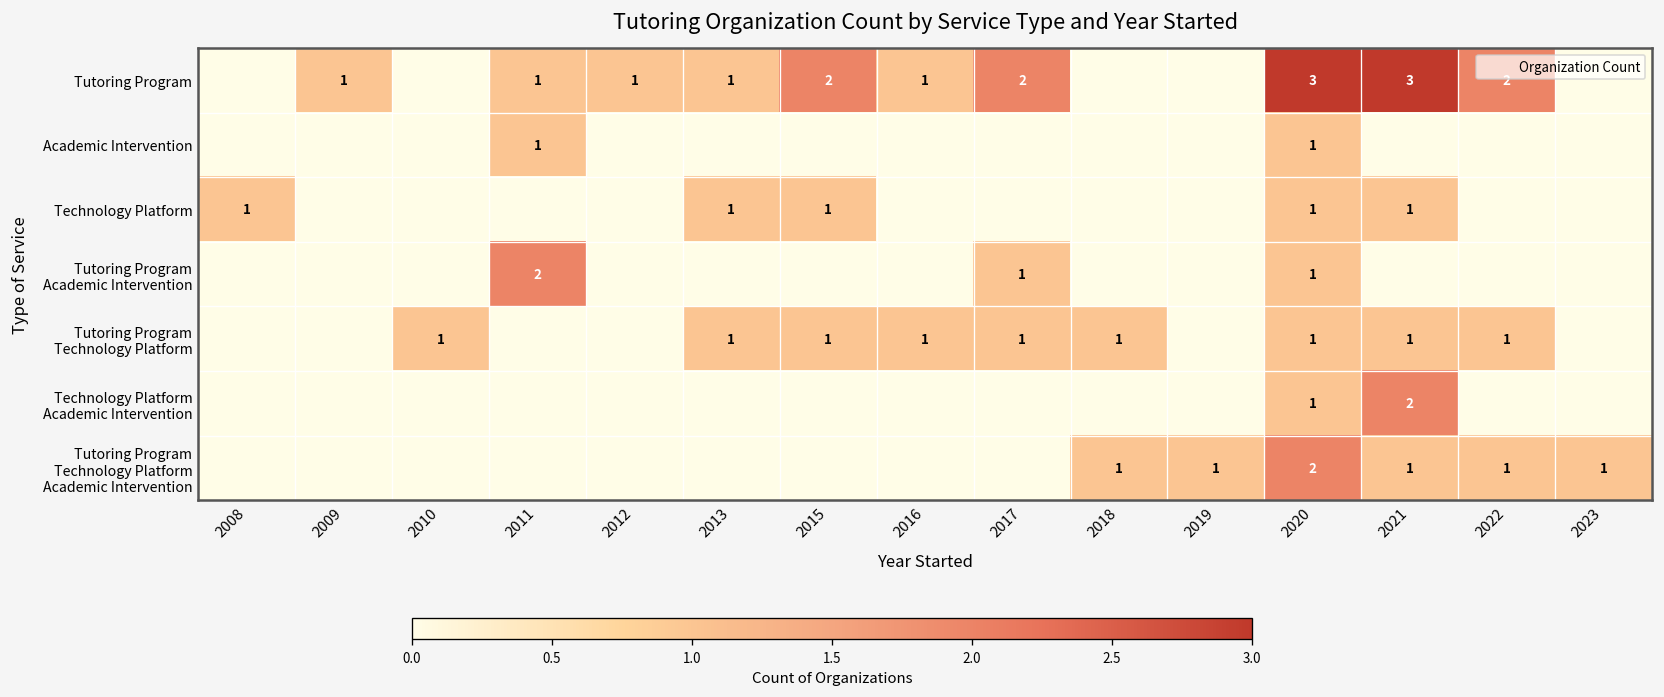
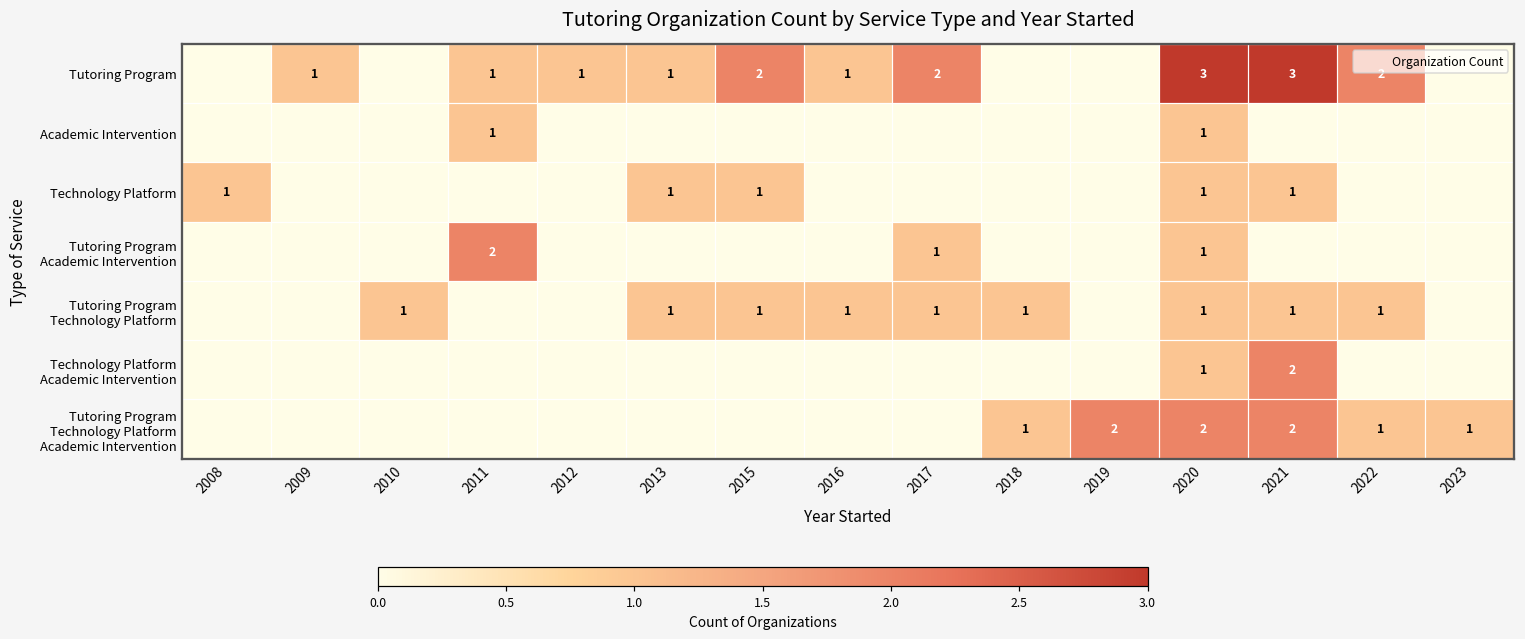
Tutoring Program Technology Platform Academic Intervention, 2019: 1 -> 2
Tutoring Program Technology Platform Academic Intervention, 2021: 1 -> 2
